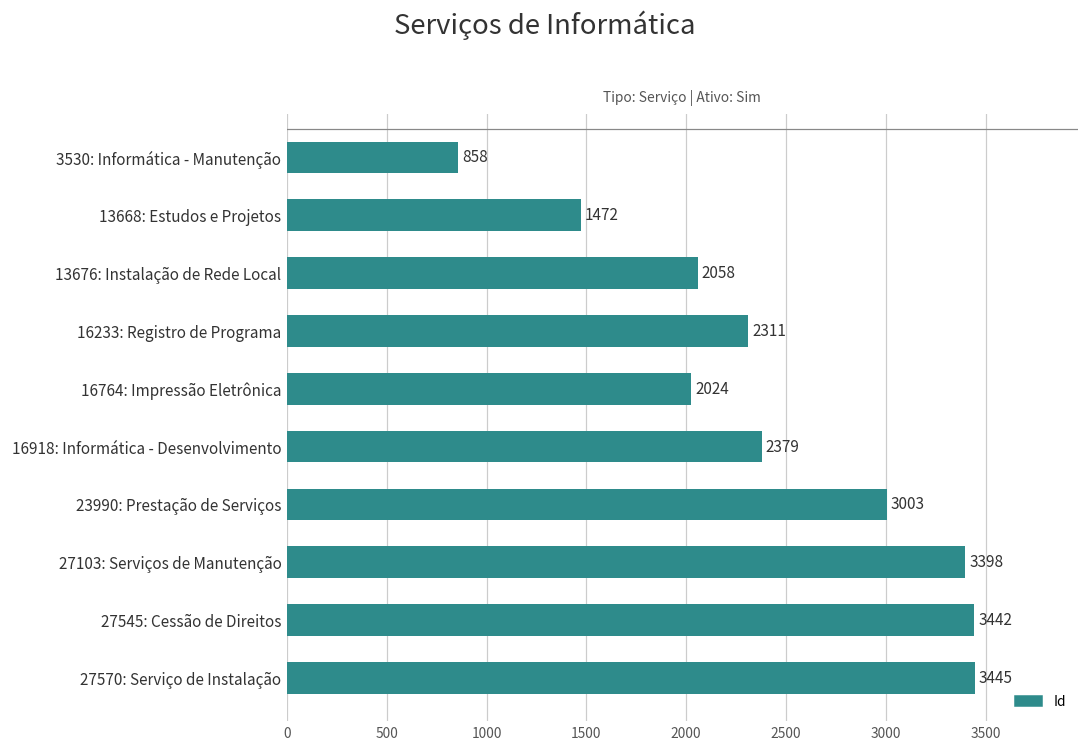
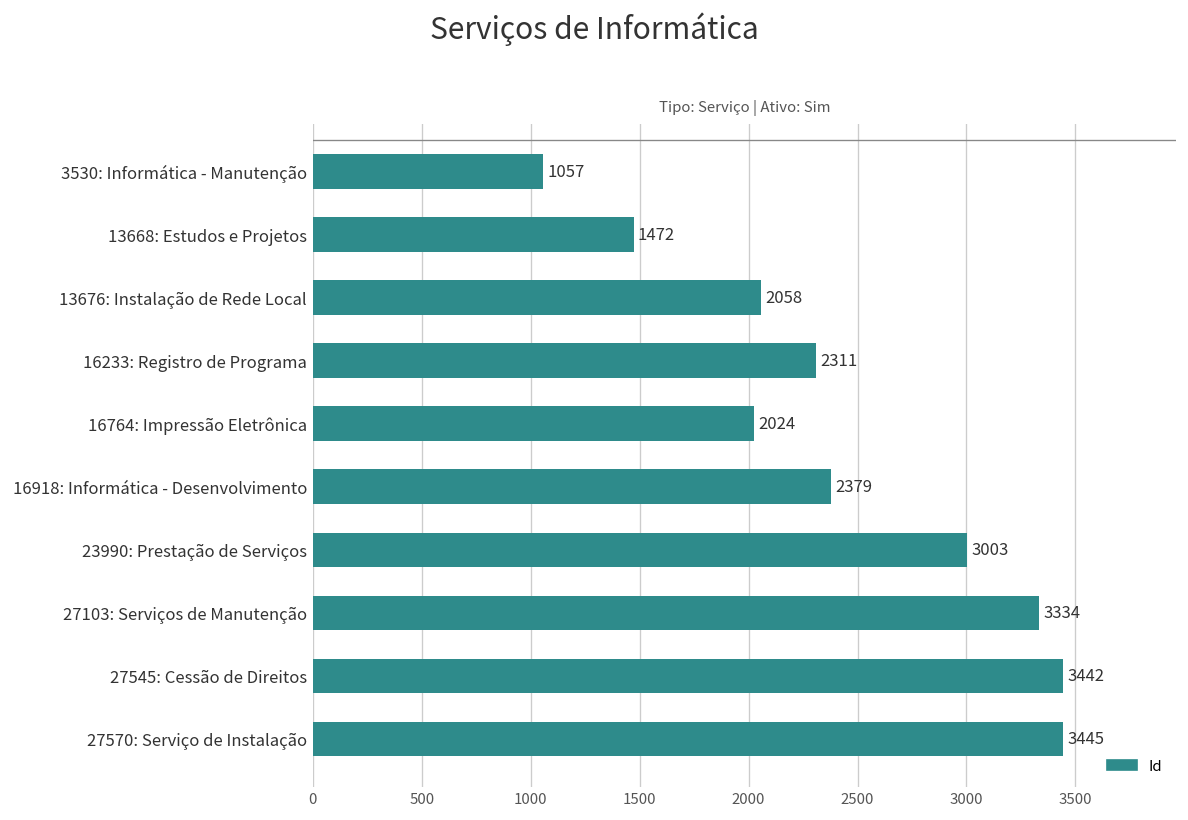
3530: Informática - Manutenção: 858 -> 1057
27103: Serviços de Manutenção: 3398 -> 3334
